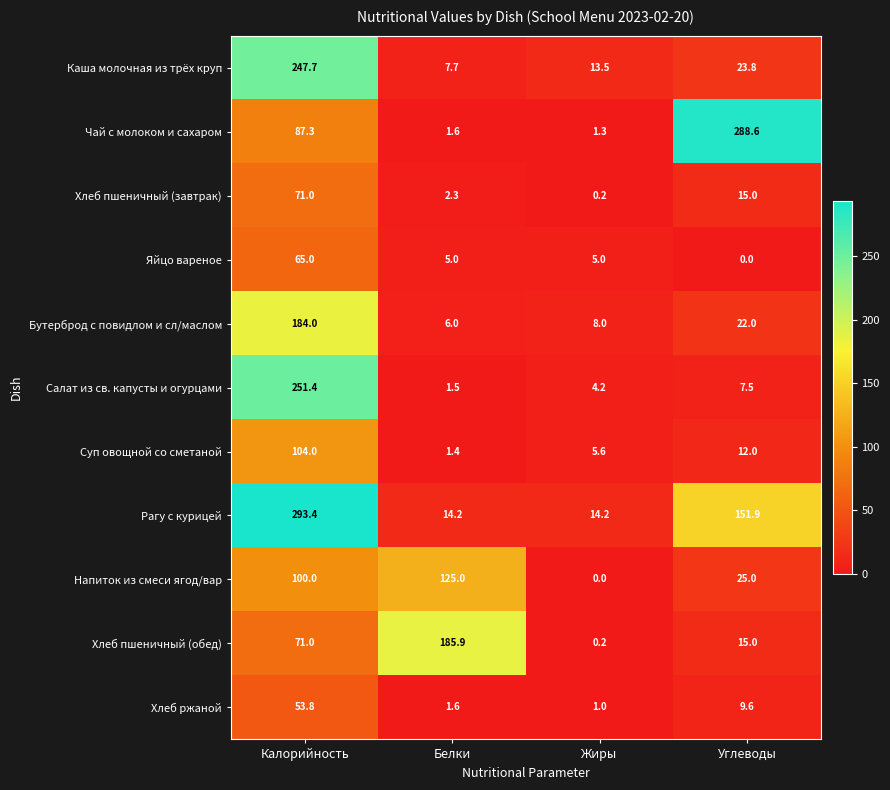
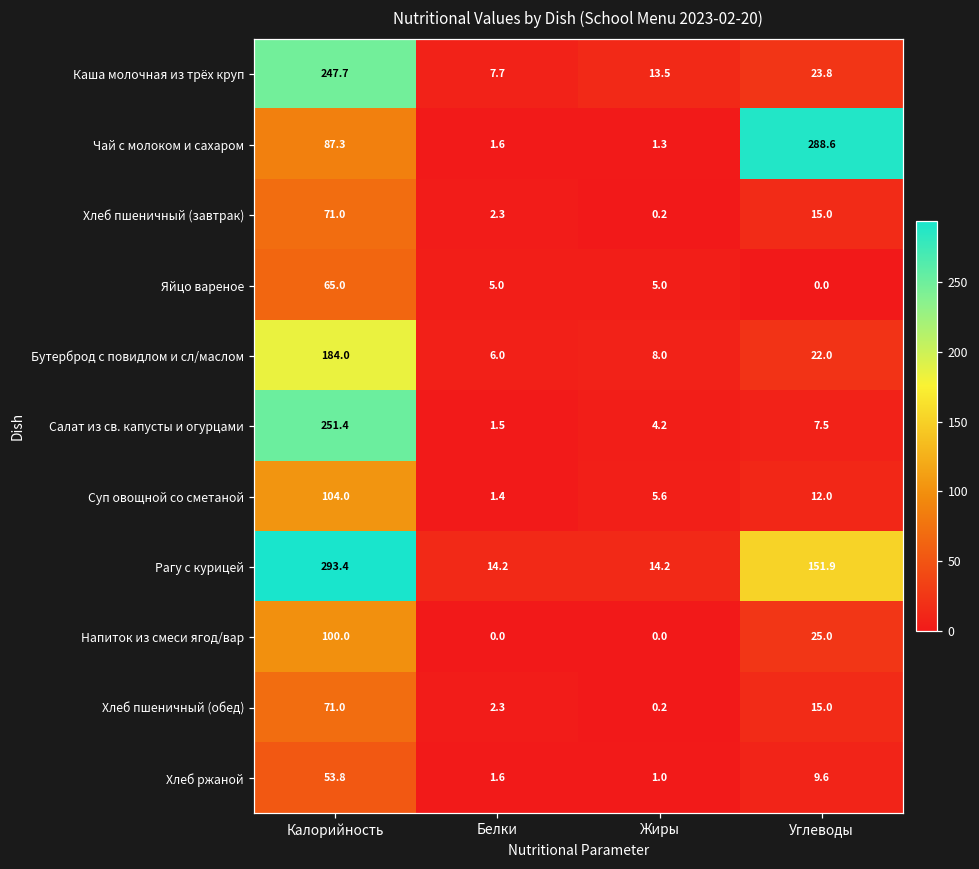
Напиток из смеси ягод/вар, Белки: 125.0 -> 0.0
Хлеб пшеничный (обед), Белки: 185.9 -> 2.3
